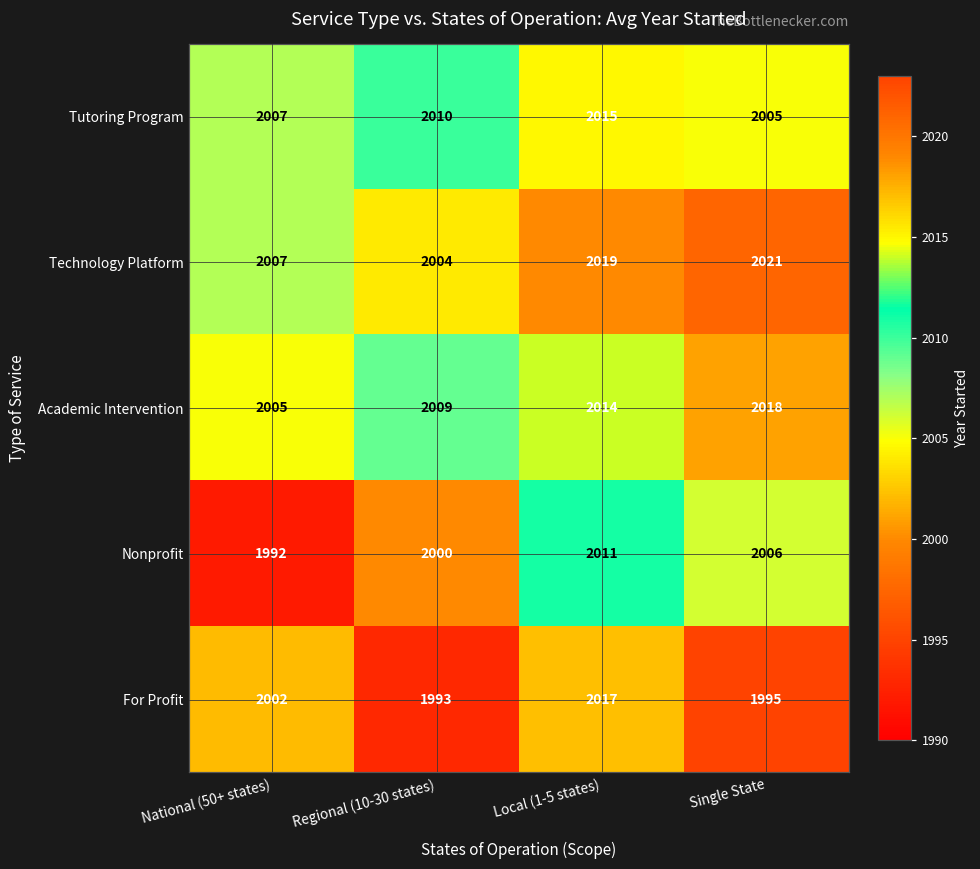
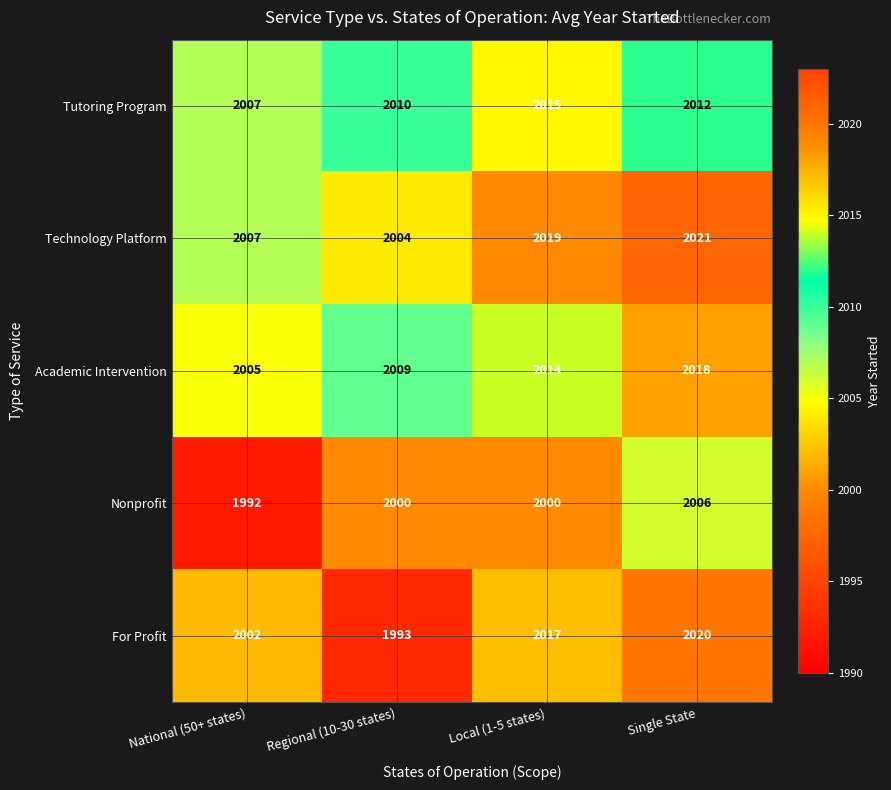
Tutoring Program, Single State: 2005 -> 2012
Nonprofit, Local (1-5 states): 2011 -> 2000
For Profit, Single State: 1995 -> 2020
